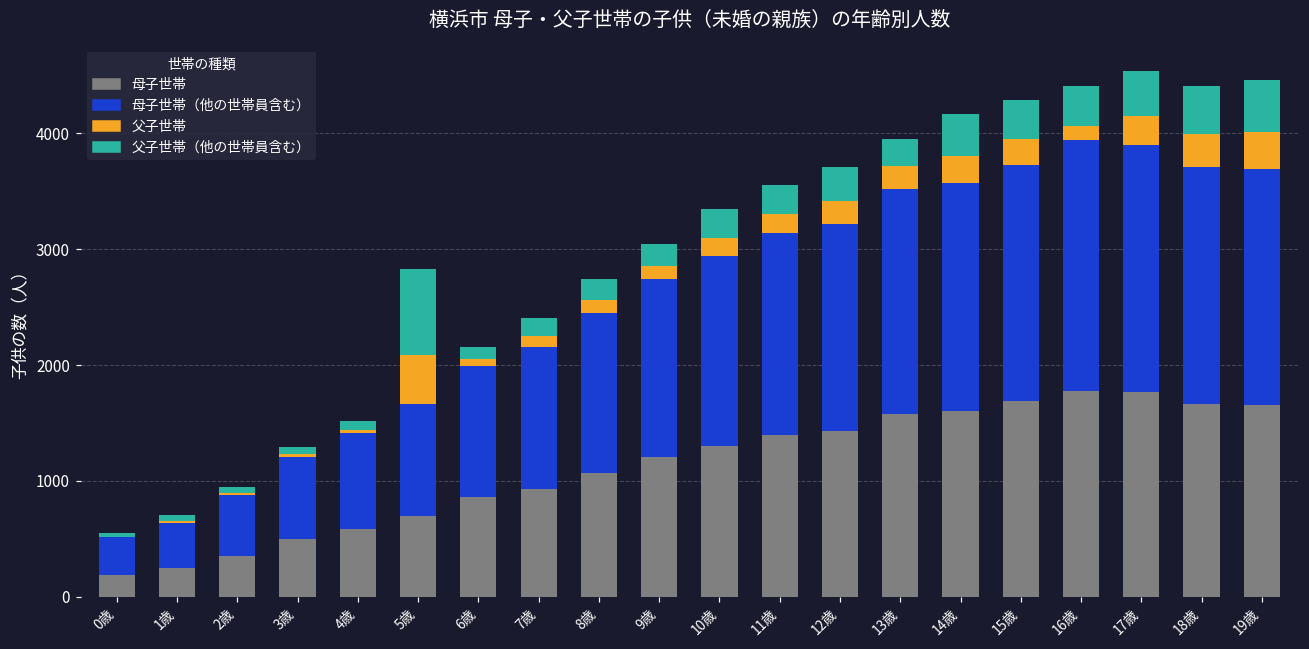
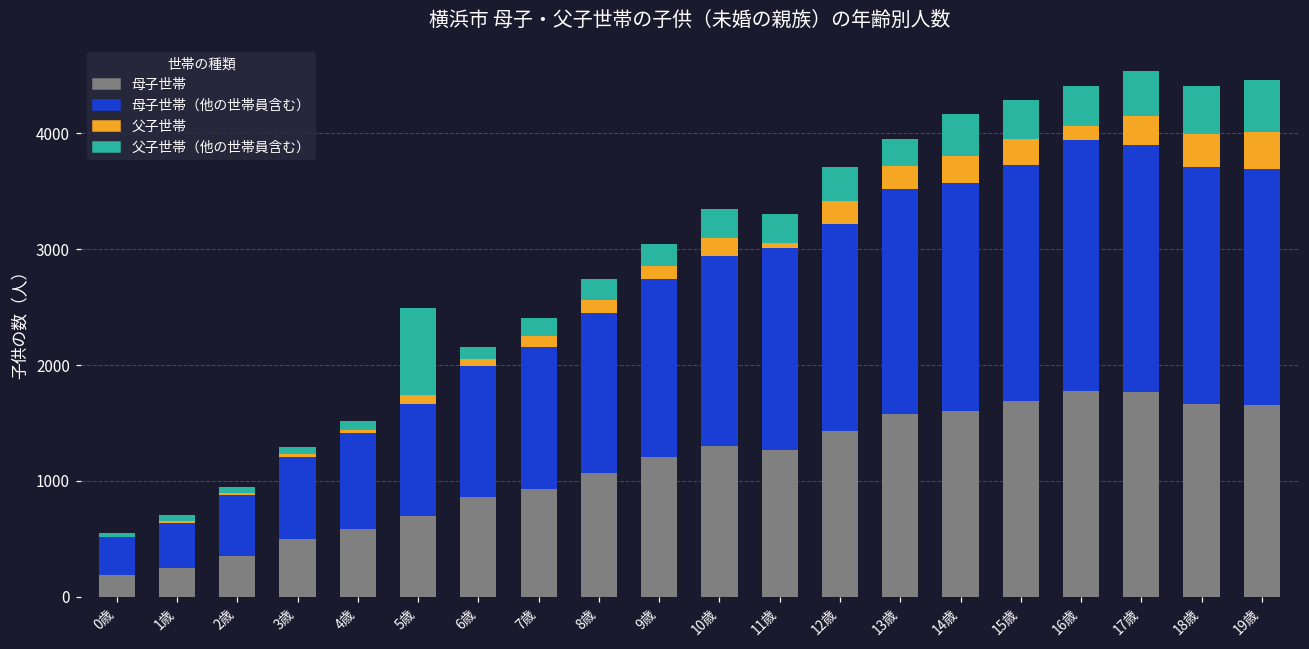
父子世帯, 5歳: 430 -> 80
母子世帯, 11歳: 1400 -> 1260
父子世帯, 11歳: 160 -> 50
